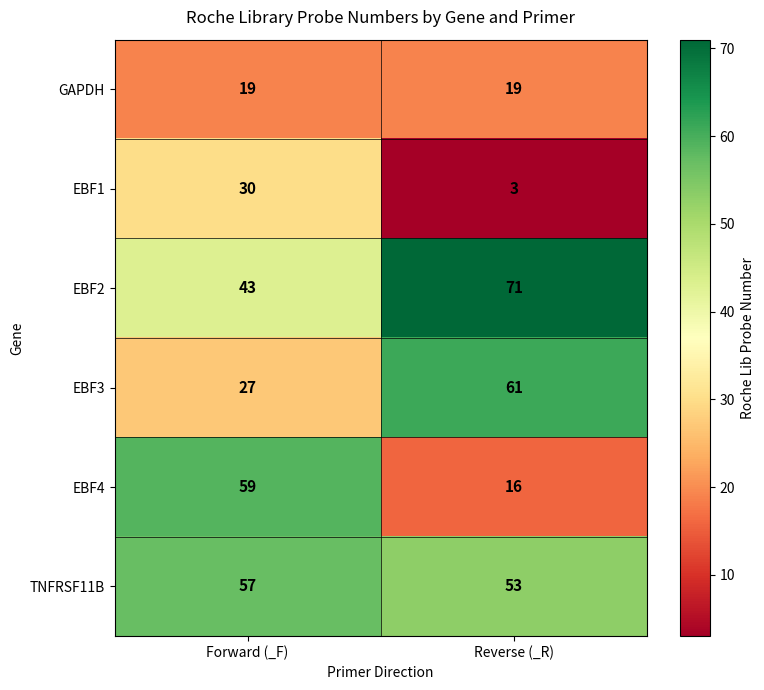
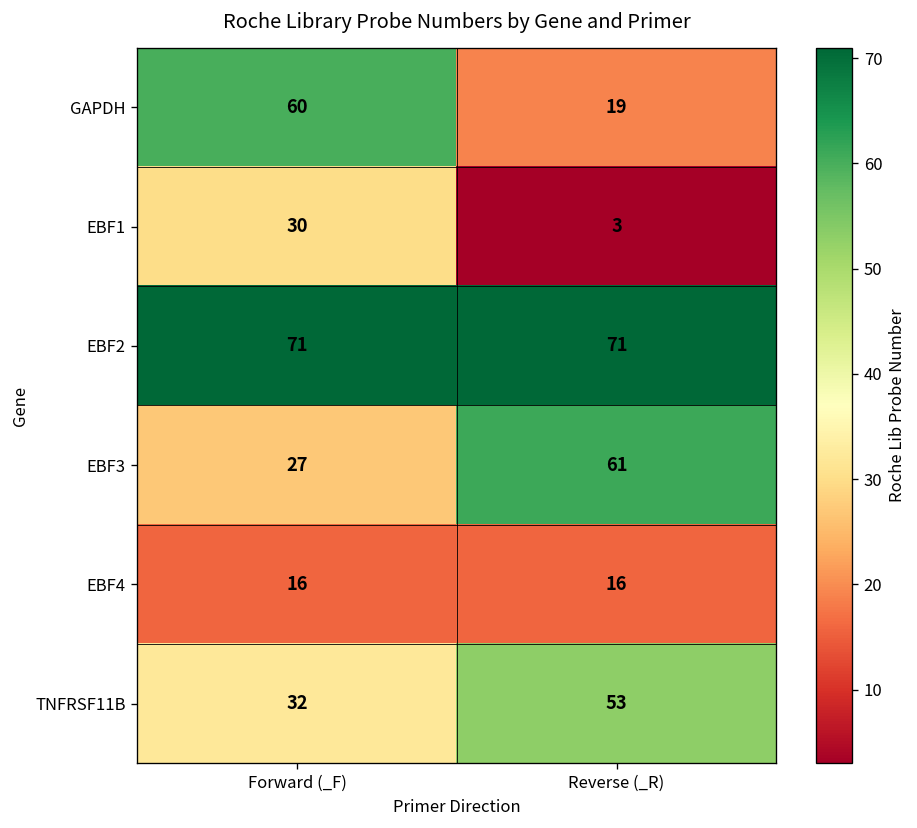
GAPDH, Forward (_F): 19 -> 60
EBF2, Forward (_F): 43 -> 71
EBF4, Forward (_F): 59 -> 16
TNFRSF11B, Forward (_F): 57 -> 32
